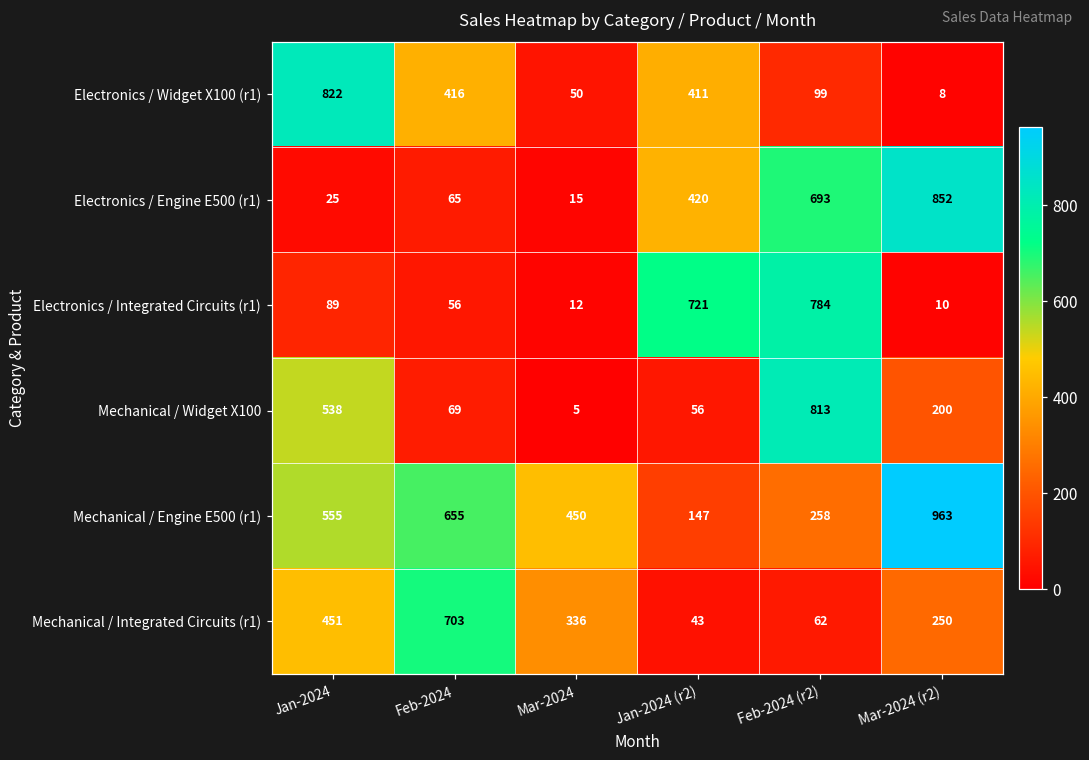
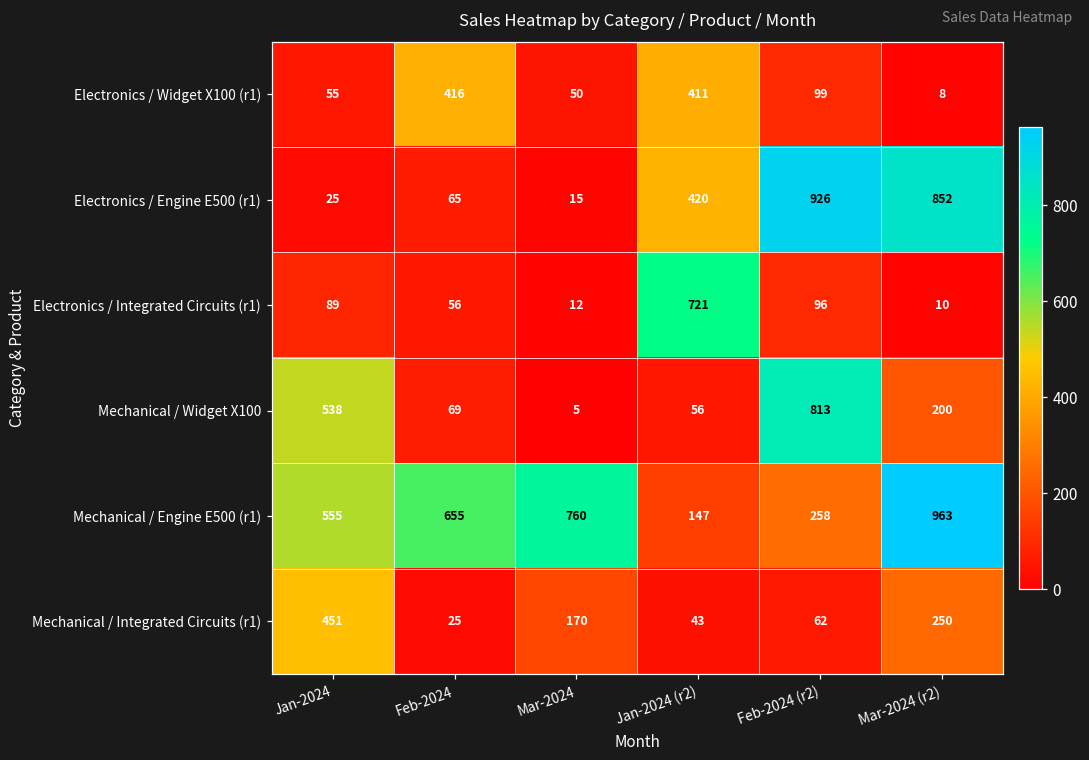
Electronics / Widget X100 (r1), Jan-2024: 822 -> 55
Electronics / Engine E500 (r1), Feb-2024 (r2): 693 -> 926
Electronics / Integrated Circuits (r1), Feb-2024 (r2): 784 -> 96
Mechanical / Engine E500 (r1), Mar-2024: 450 -> 760
Mechanical / Integrated Circuits (r1), Feb-2024: 703 -> 25
Mechanical / Integrated Circuits (r1), Mar-2024: 336 -> 170
